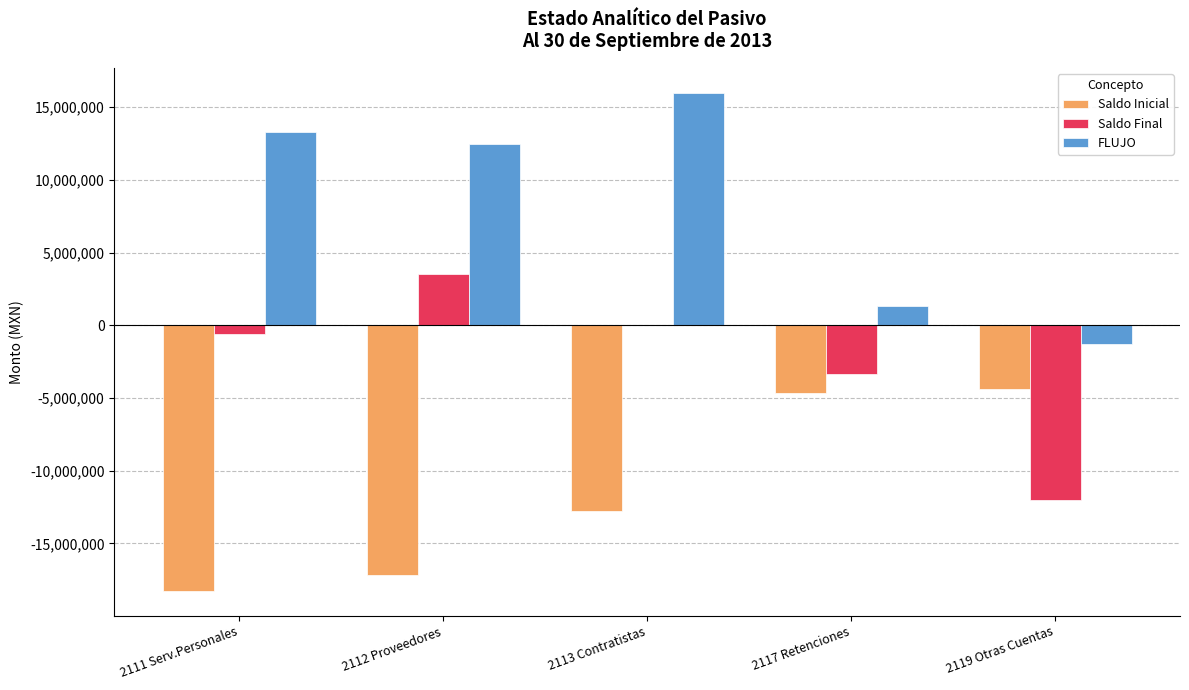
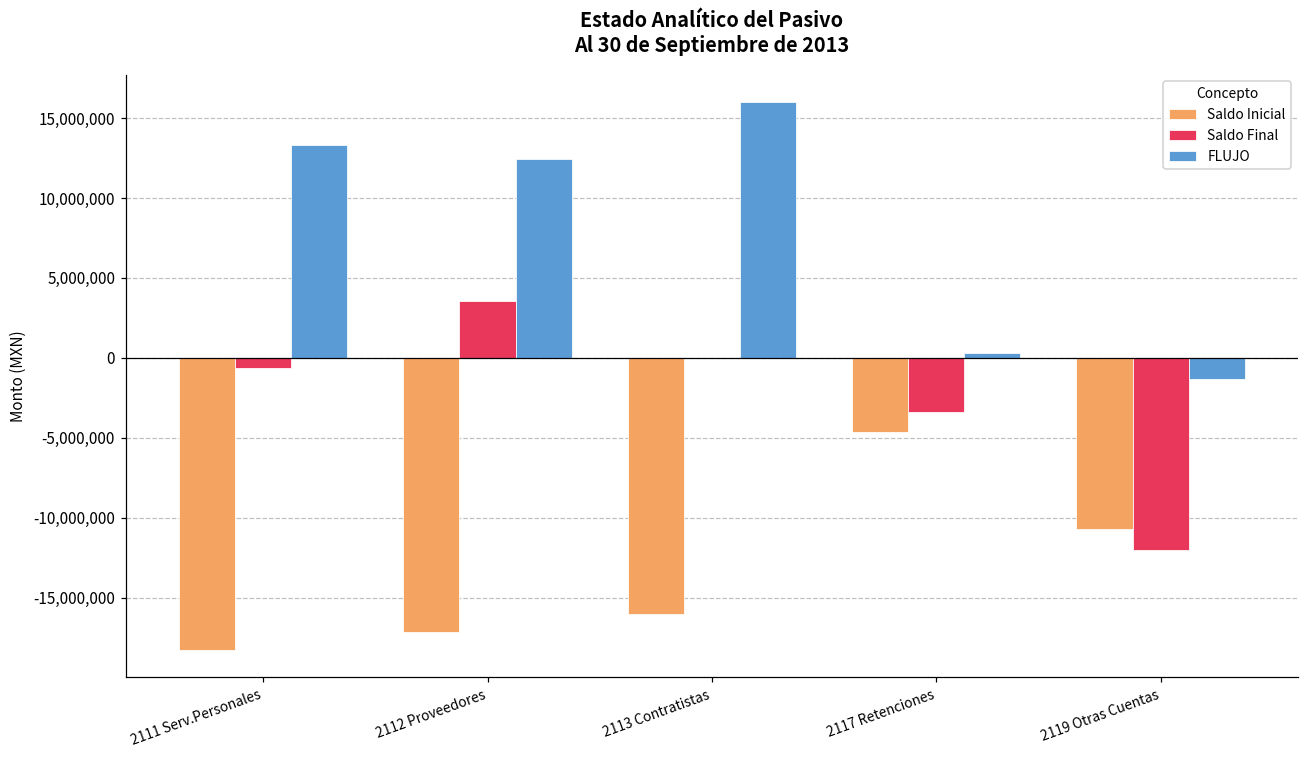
Saldo Inicial, 2113 Contratistas: -12,800,000 -> -16,000,000
FLUJO, 2117 Retenciones: 1,300,000 -> 300,000
Saldo Inicial, 2119 Otras Cuentas: -4,400,000 -> -10,700,000
